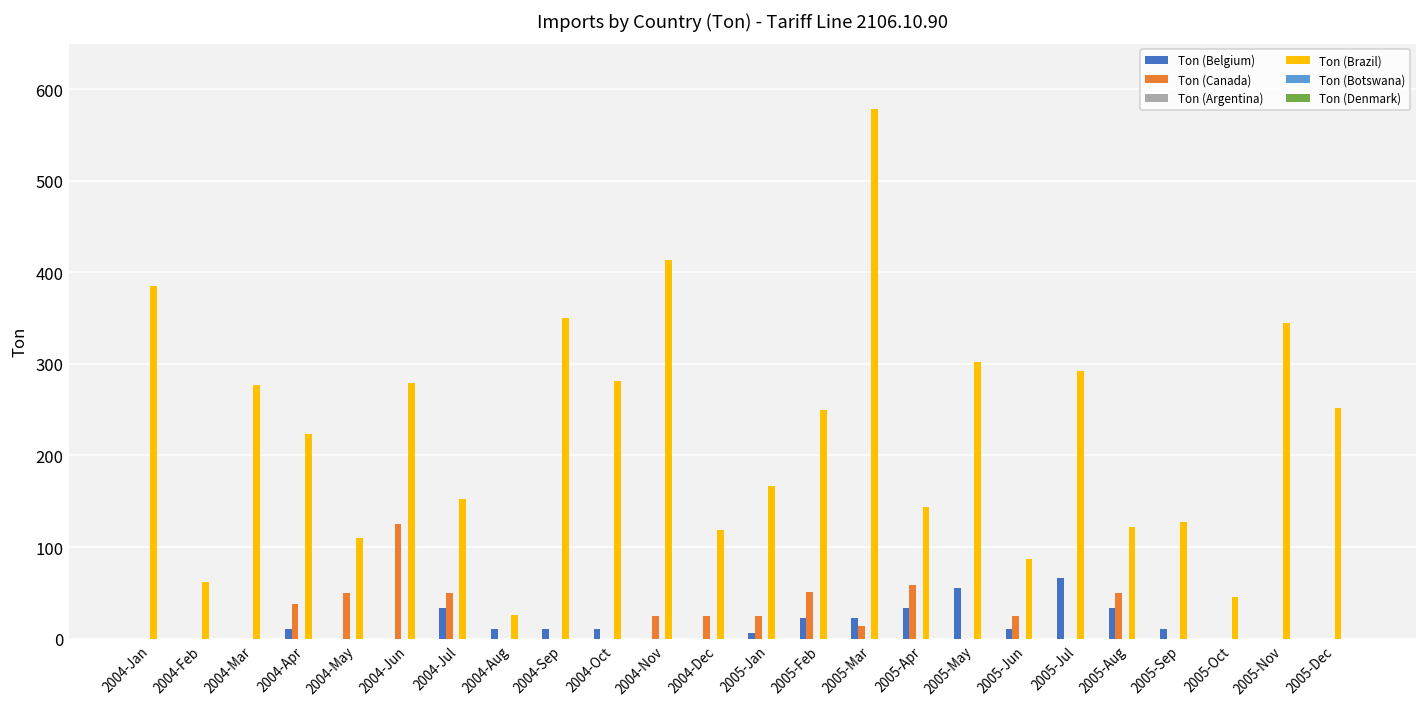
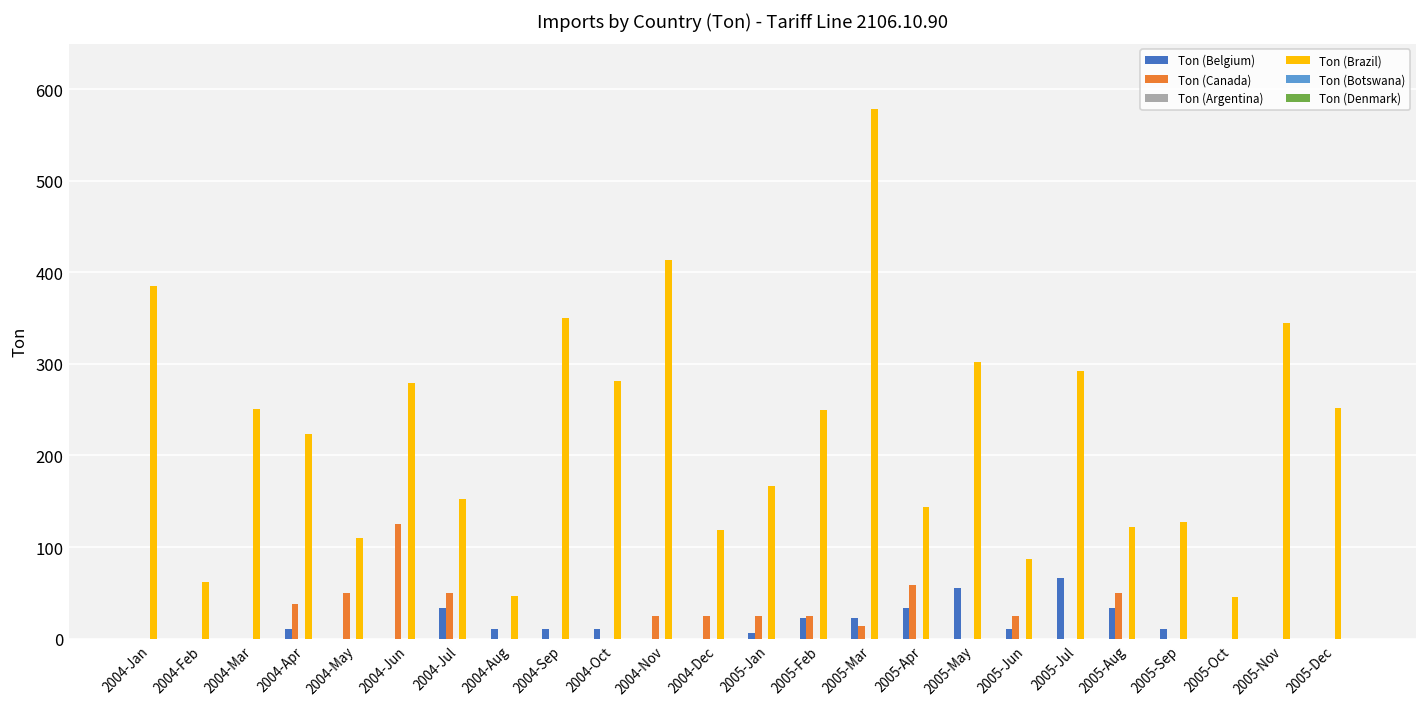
Ton (Brazil), 2004-Mar: 280 -> 250
Ton (Brazil), 2004-Aug: 30 -> 50
Ton (Canada), 2005-Feb: 50 -> 30
